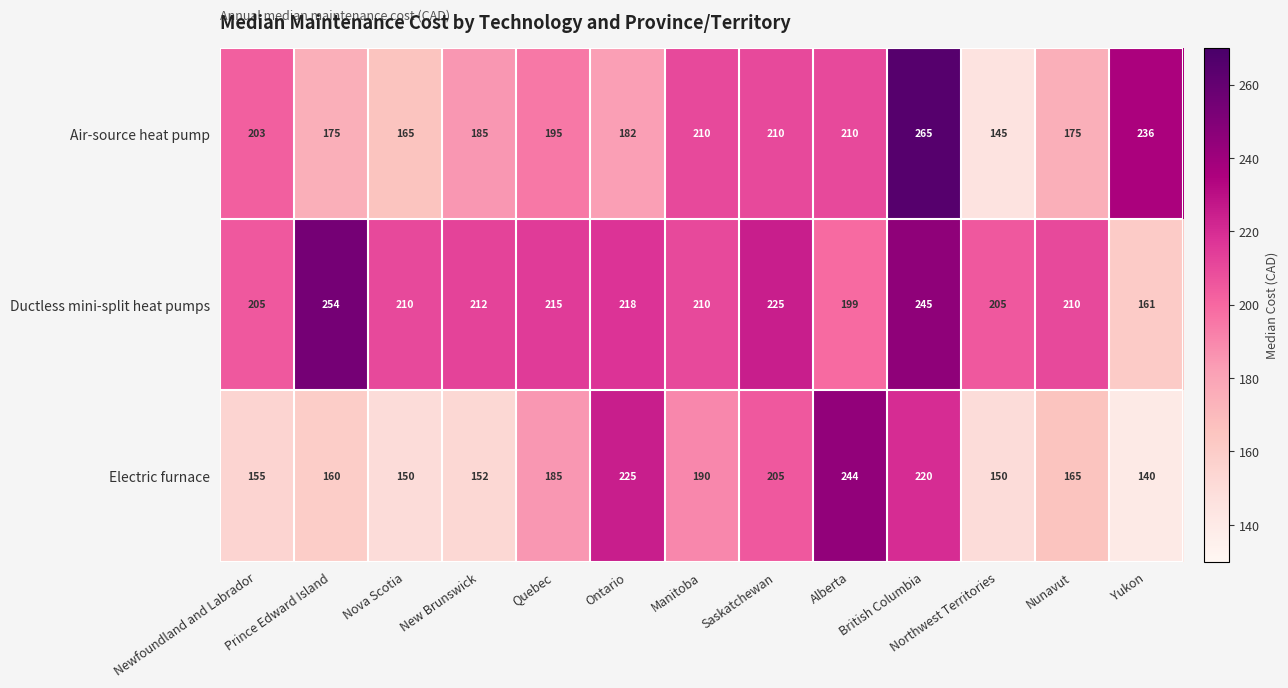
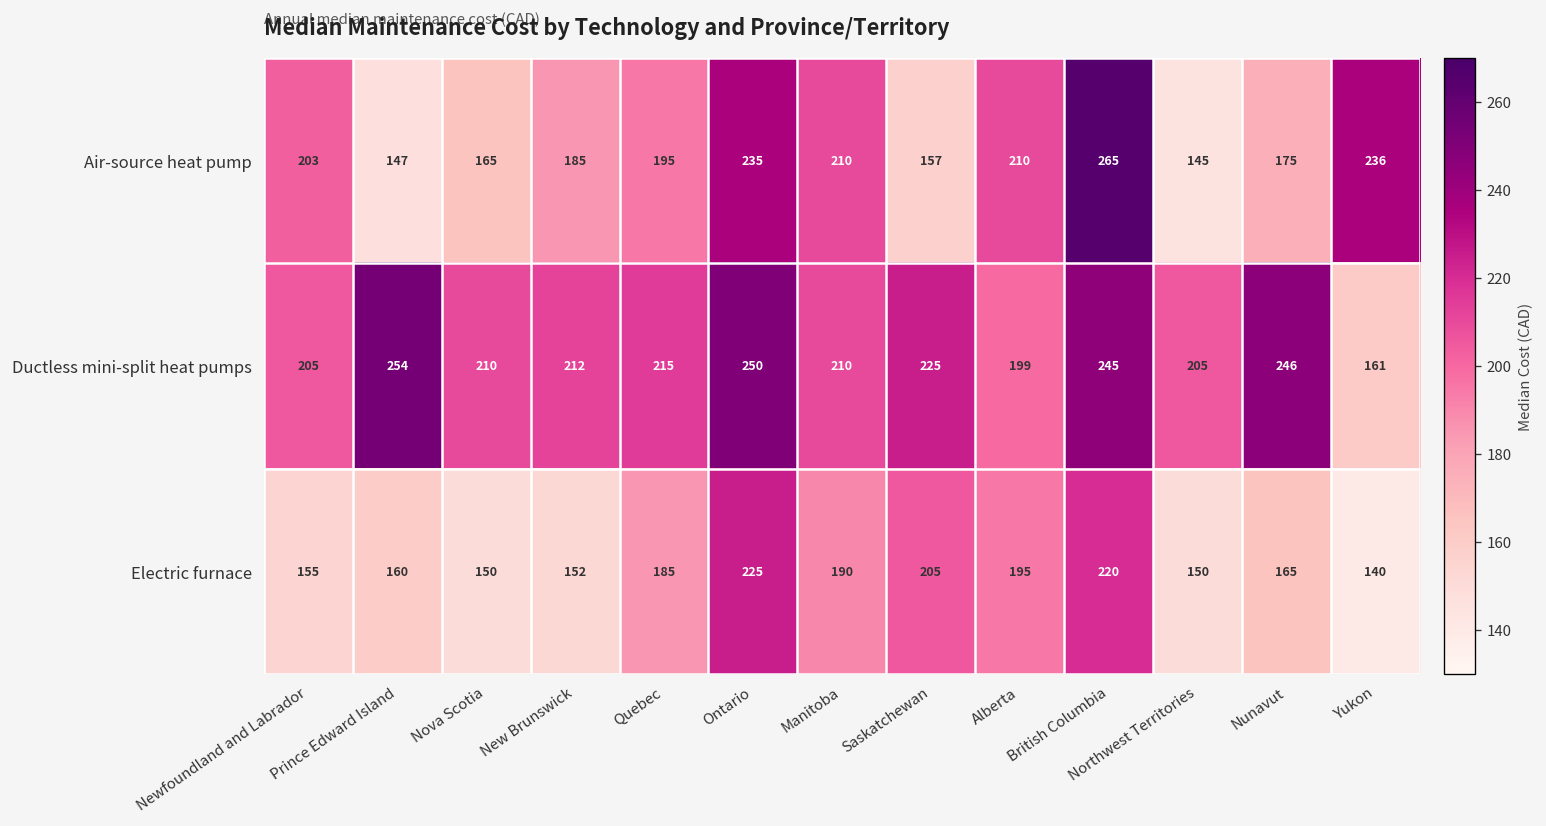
Air-source heat pump, Prince Edward Island: 175 -> 147
Air-source heat pump, Ontario: 182 -> 235
Air-source heat pump, Saskatchewan: 210 -> 157
Ductless mini-split heat pumps, Ontario: 218 -> 250
Ductless mini-split heat pumps, Nunavut: 210 -> 246
Electric furnace, Alberta: 244 -> 195
